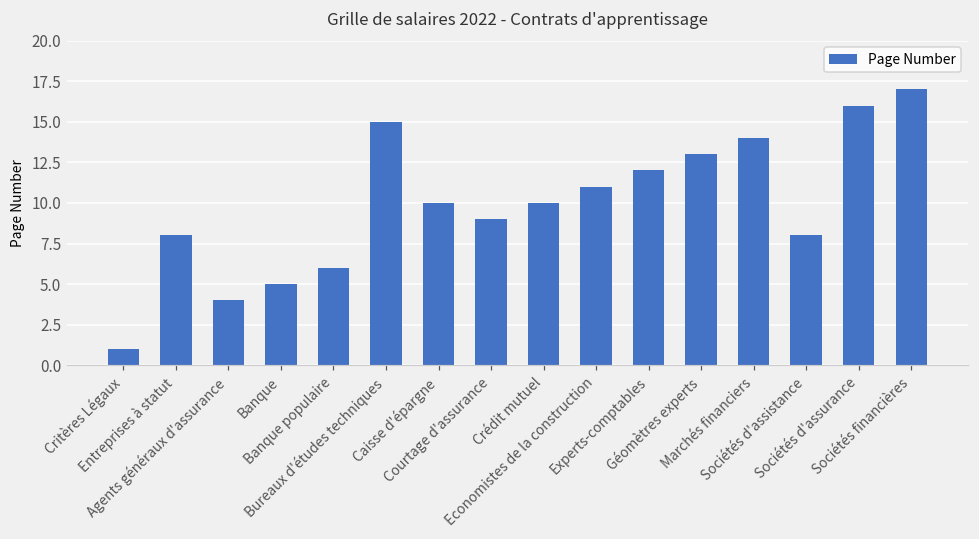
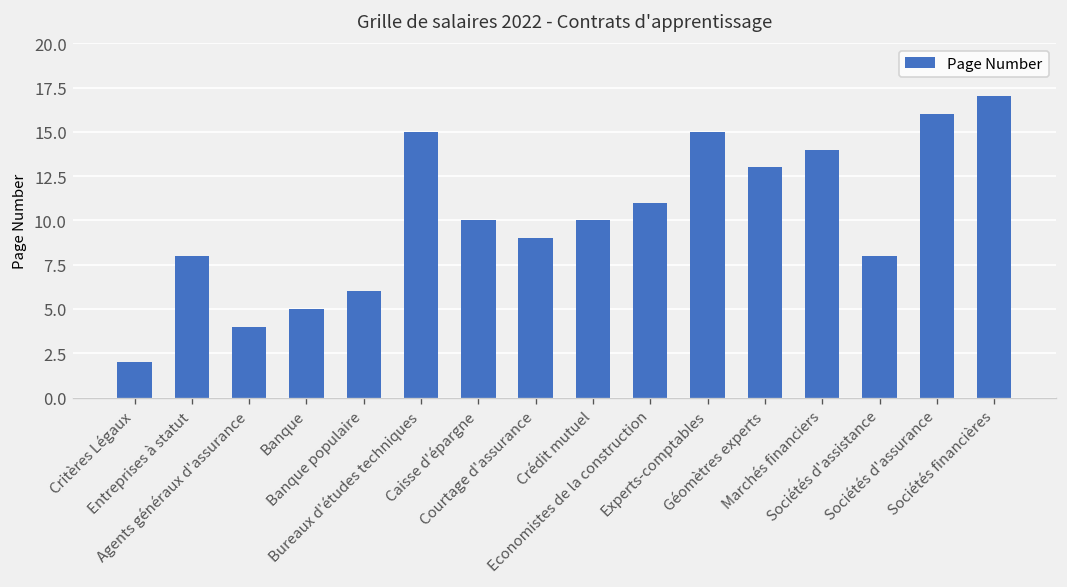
Critères Légaux: 1 -> 2
Experts-comptables: 12 -> 15
